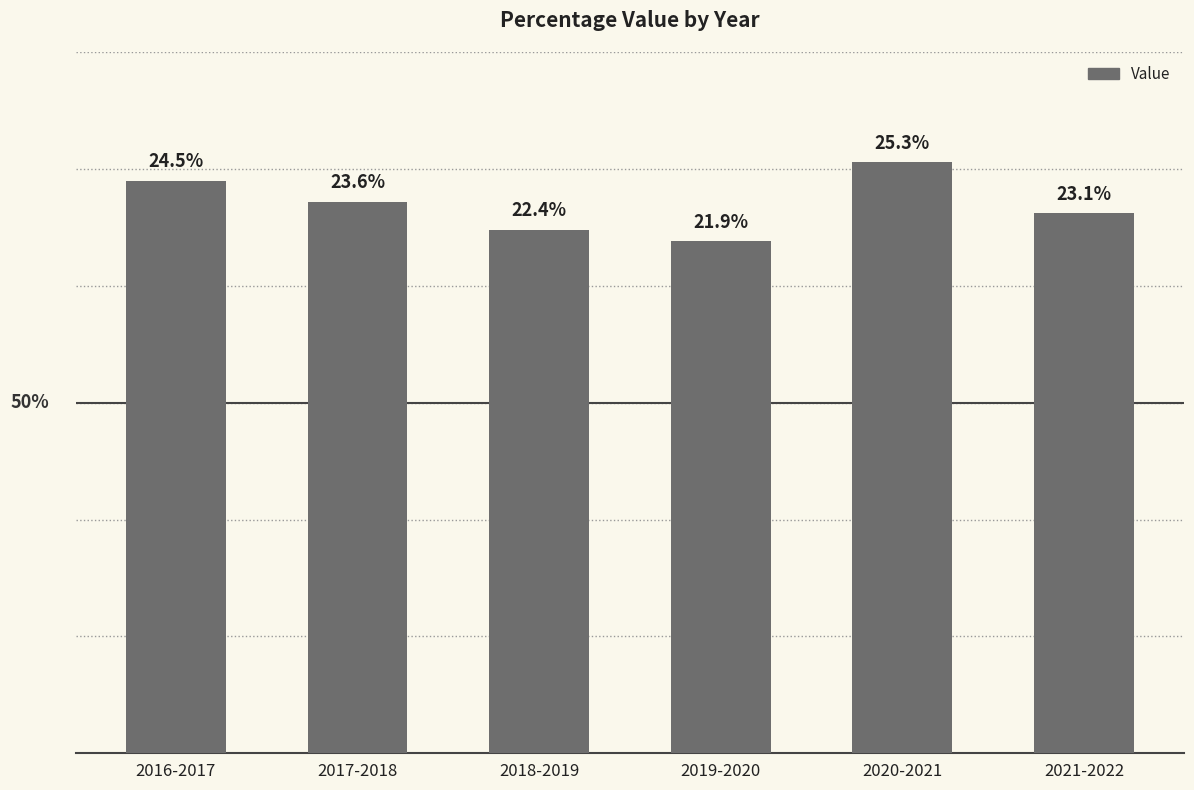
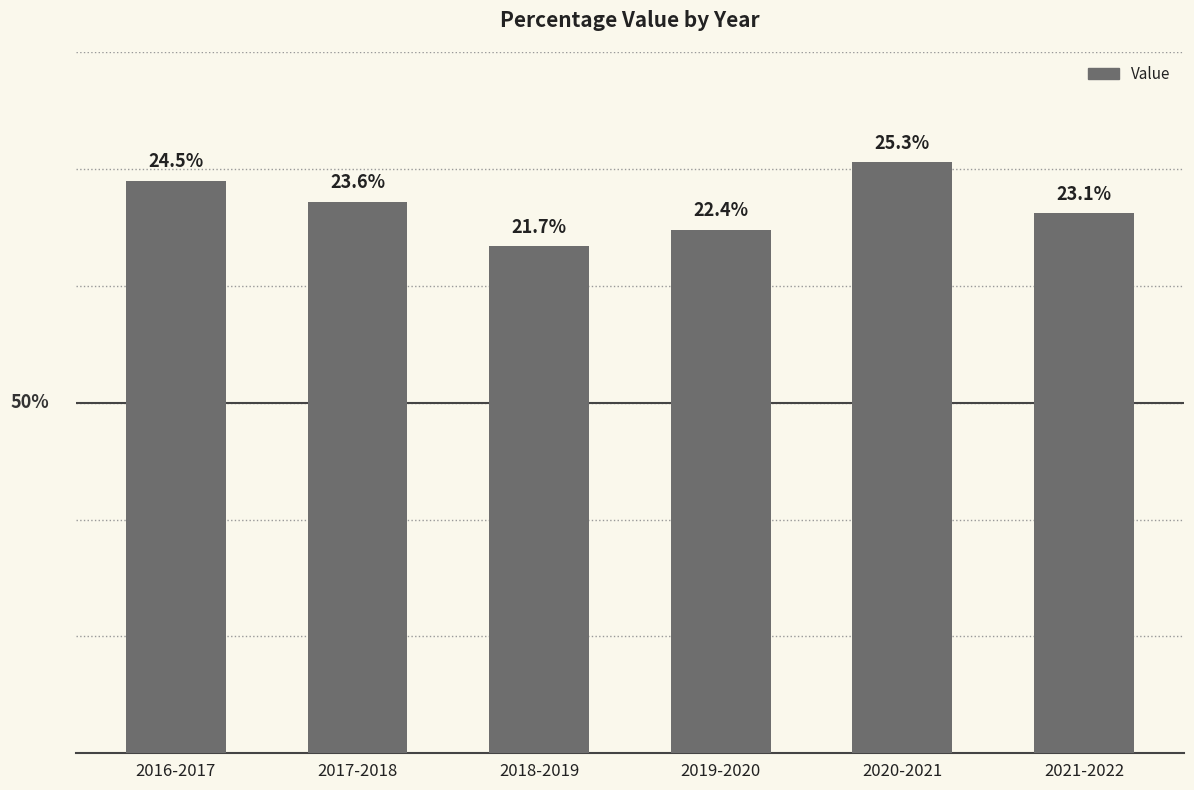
2018-2019: 22.4% -> 21.7%
2019-2020: 21.9% -> 22.4%
